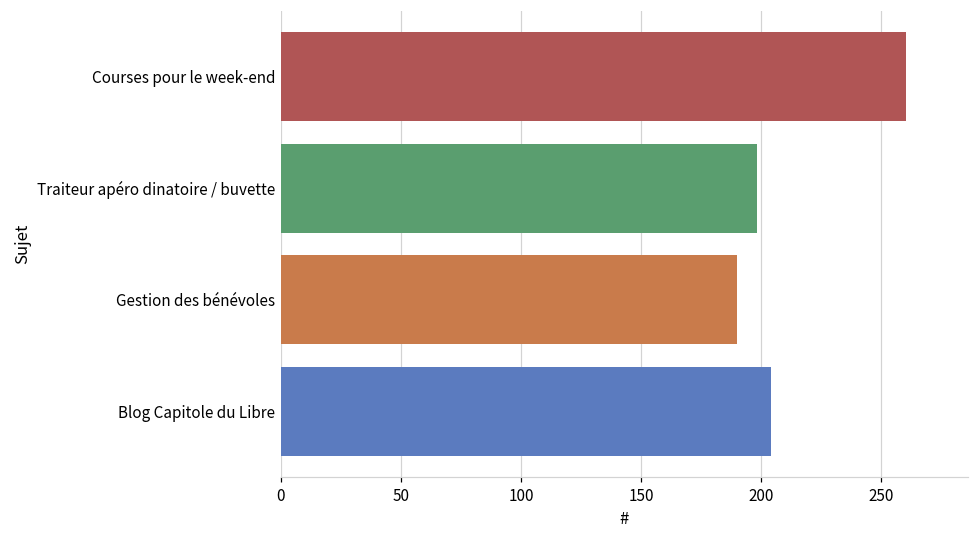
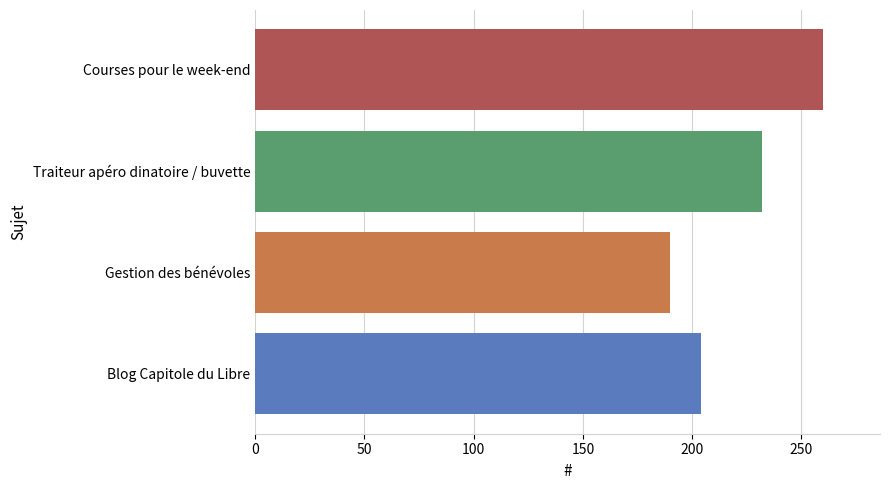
Traiteur apéro dinatoire / buvette: 198 -> 232
